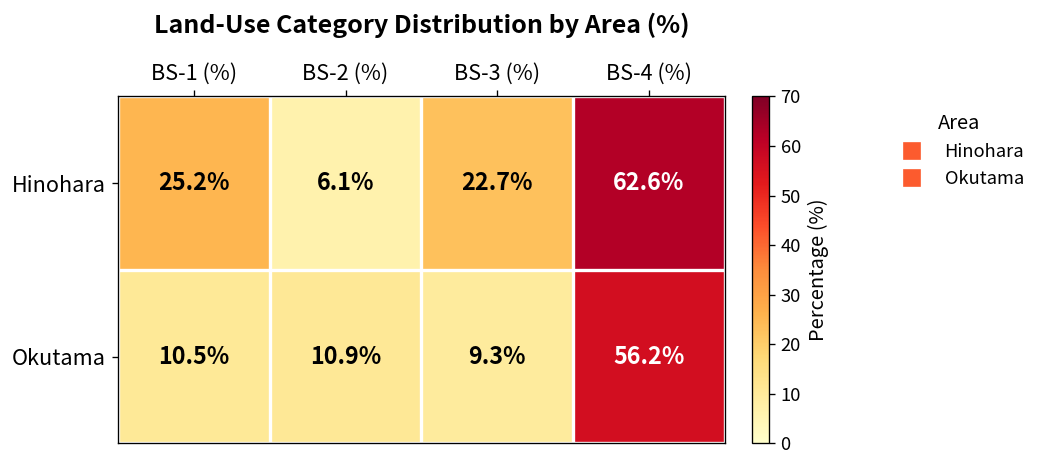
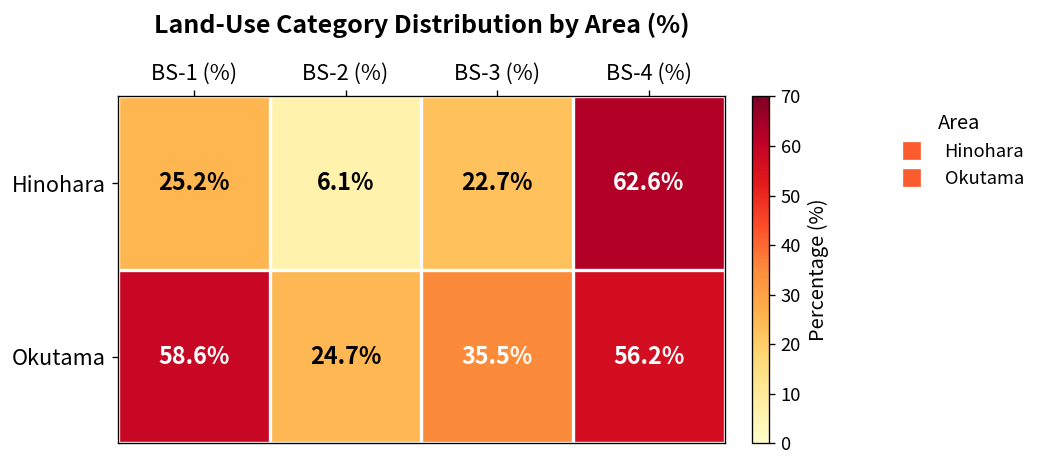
Okutama, BS-1 (%): 10.5% -> 58.6%
Okutama, BS-2 (%): 10.9% -> 24.7%
Okutama, BS-3 (%): 9.3% -> 35.5%
